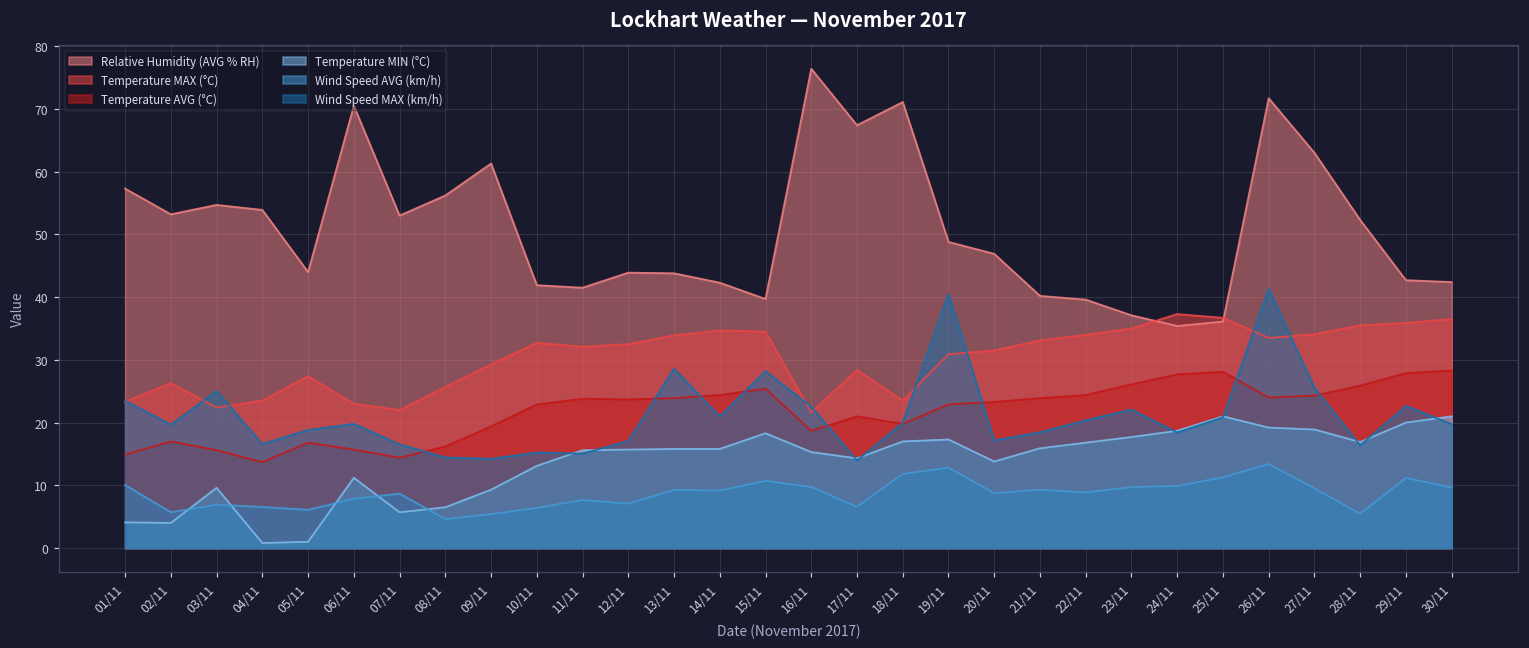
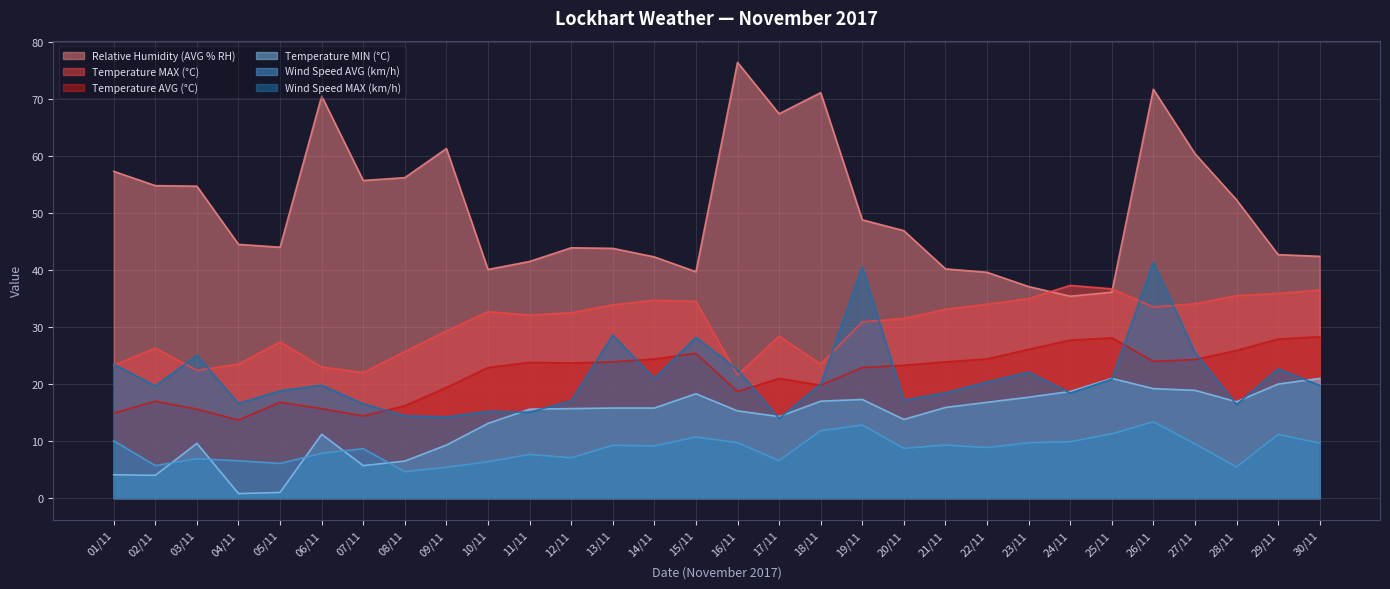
Relative Humidity (AVG % RH), 02/11: 53 -> 55
Relative Humidity (AVG % RH), 04/11: 54 -> 45
Relative Humidity (AVG % RH), 07/11: 53 -> 56
Relative Humidity (AVG % RH), 10/11: 42 -> 40
Relative Humidity (AVG % RH), 27/11: 63 -> 60
